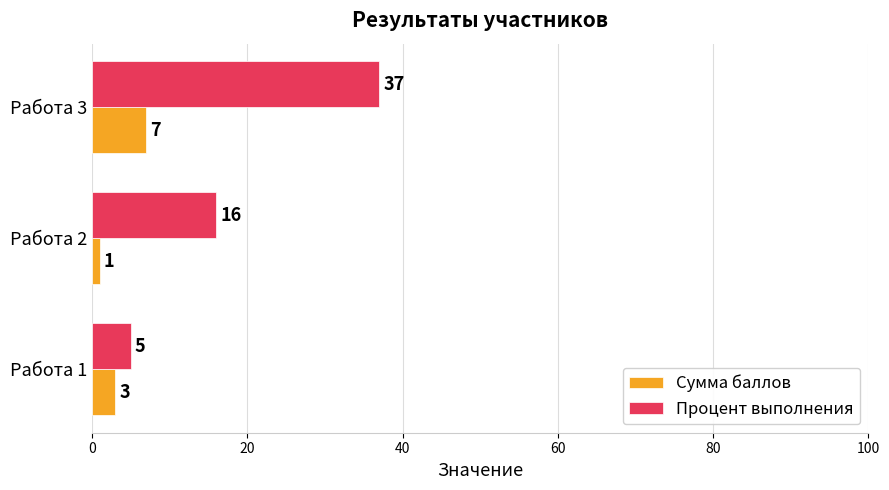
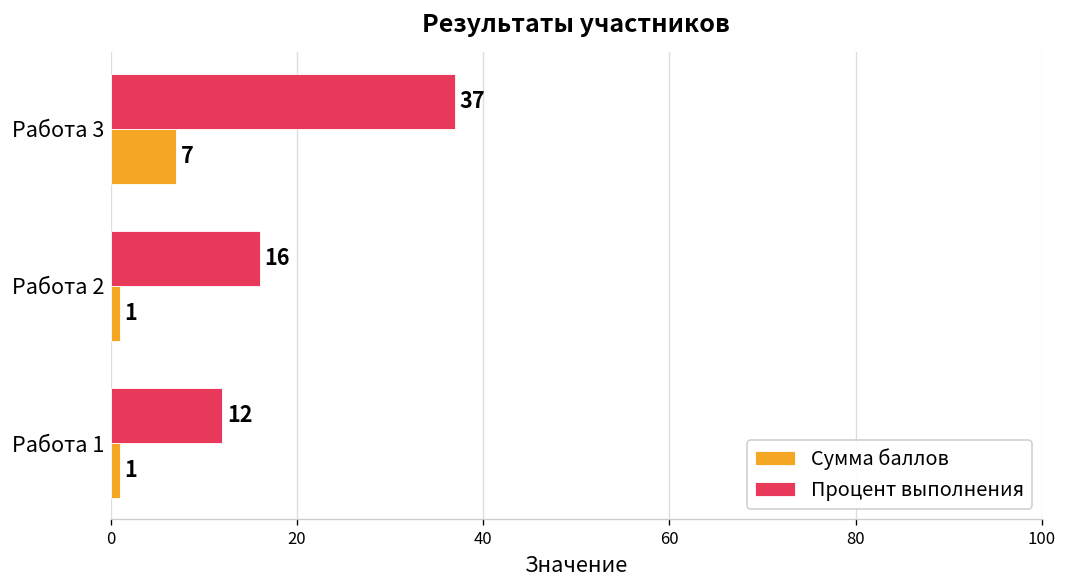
Процент выполнения, Работа 1: 5 -> 12
Сумма баллов, Работа 1: 3 -> 1
